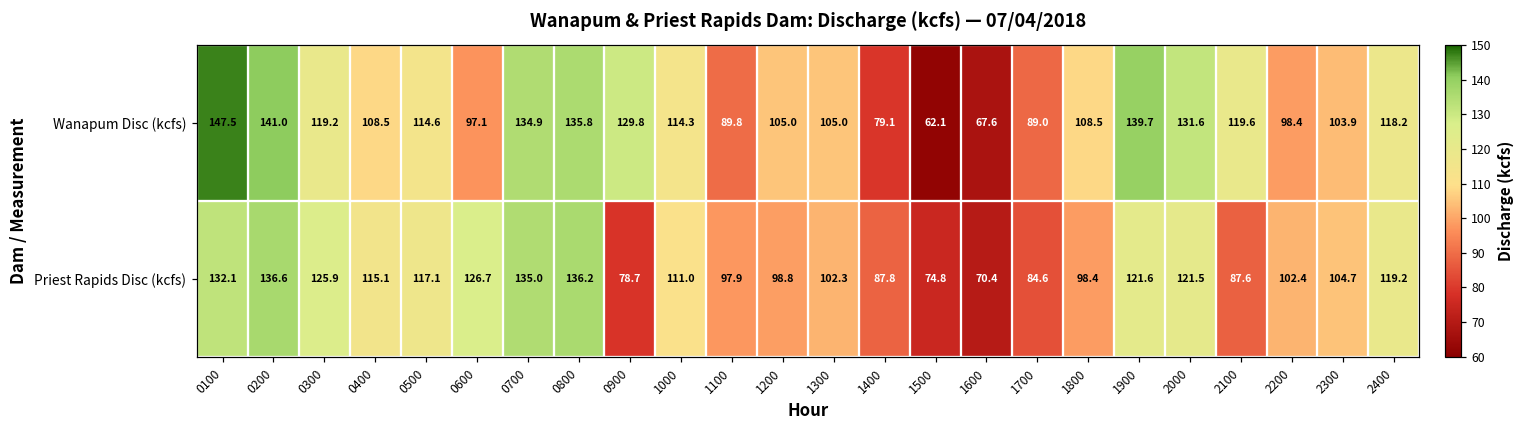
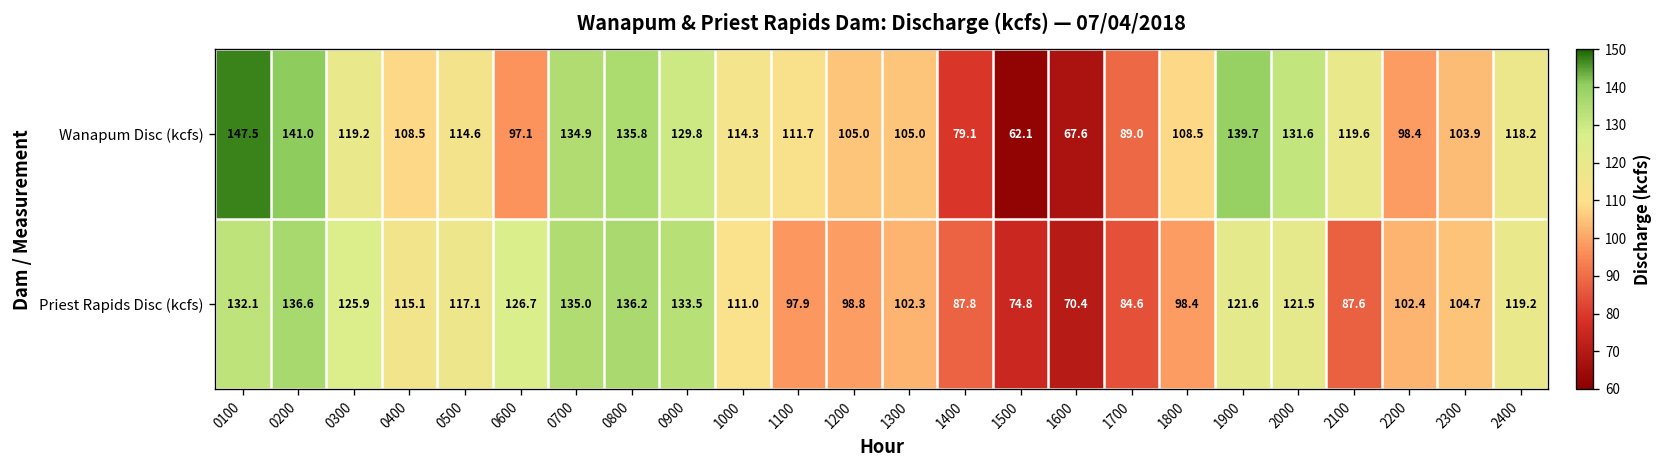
Wanapum Disc (kcfs), 1100: 89.8 -> 111.7
Priest Rapids Disc (kcfs), 0900: 78.7 -> 133.5
